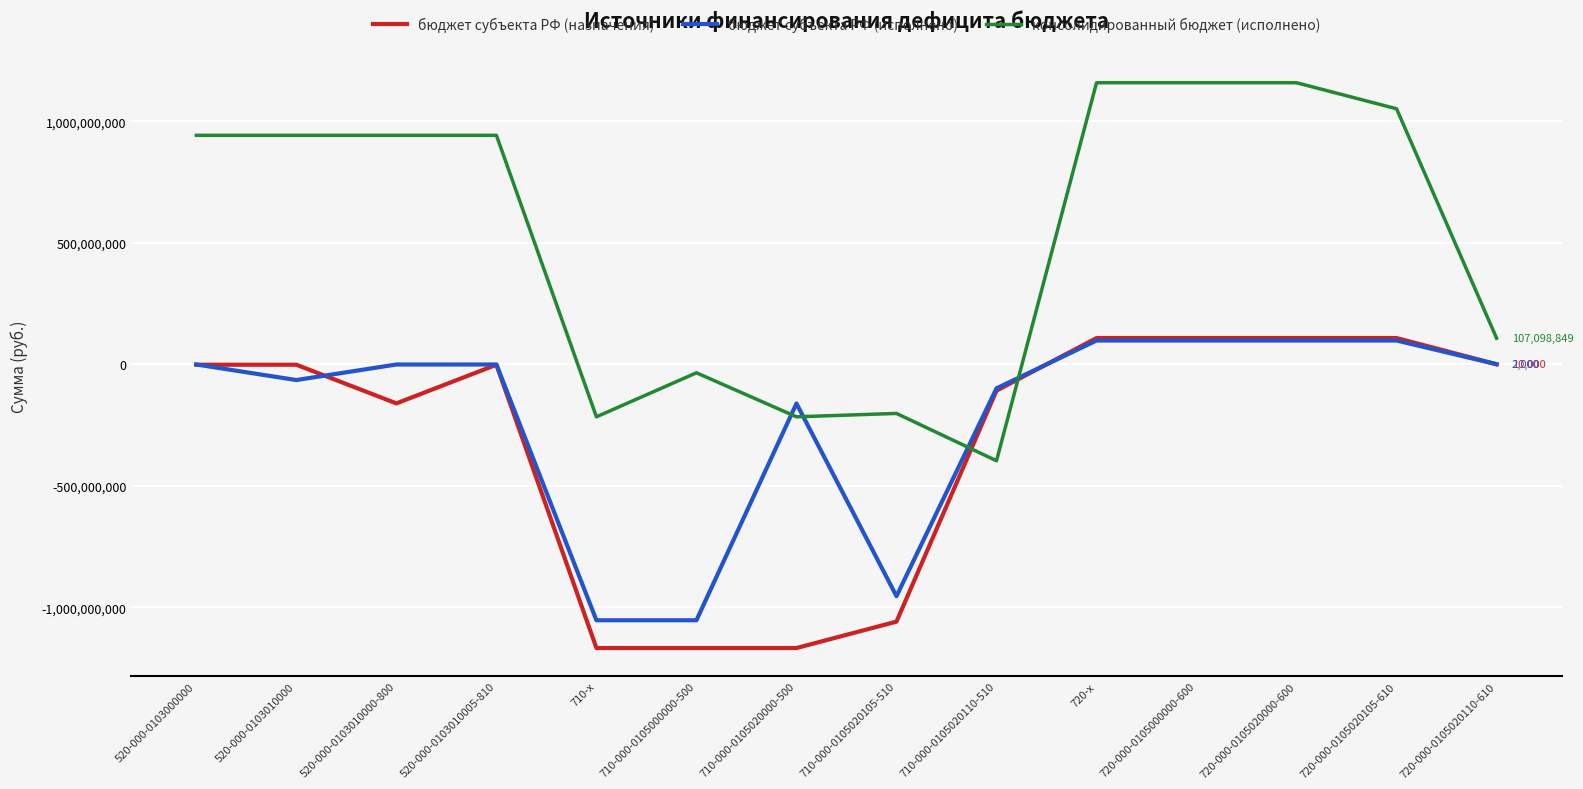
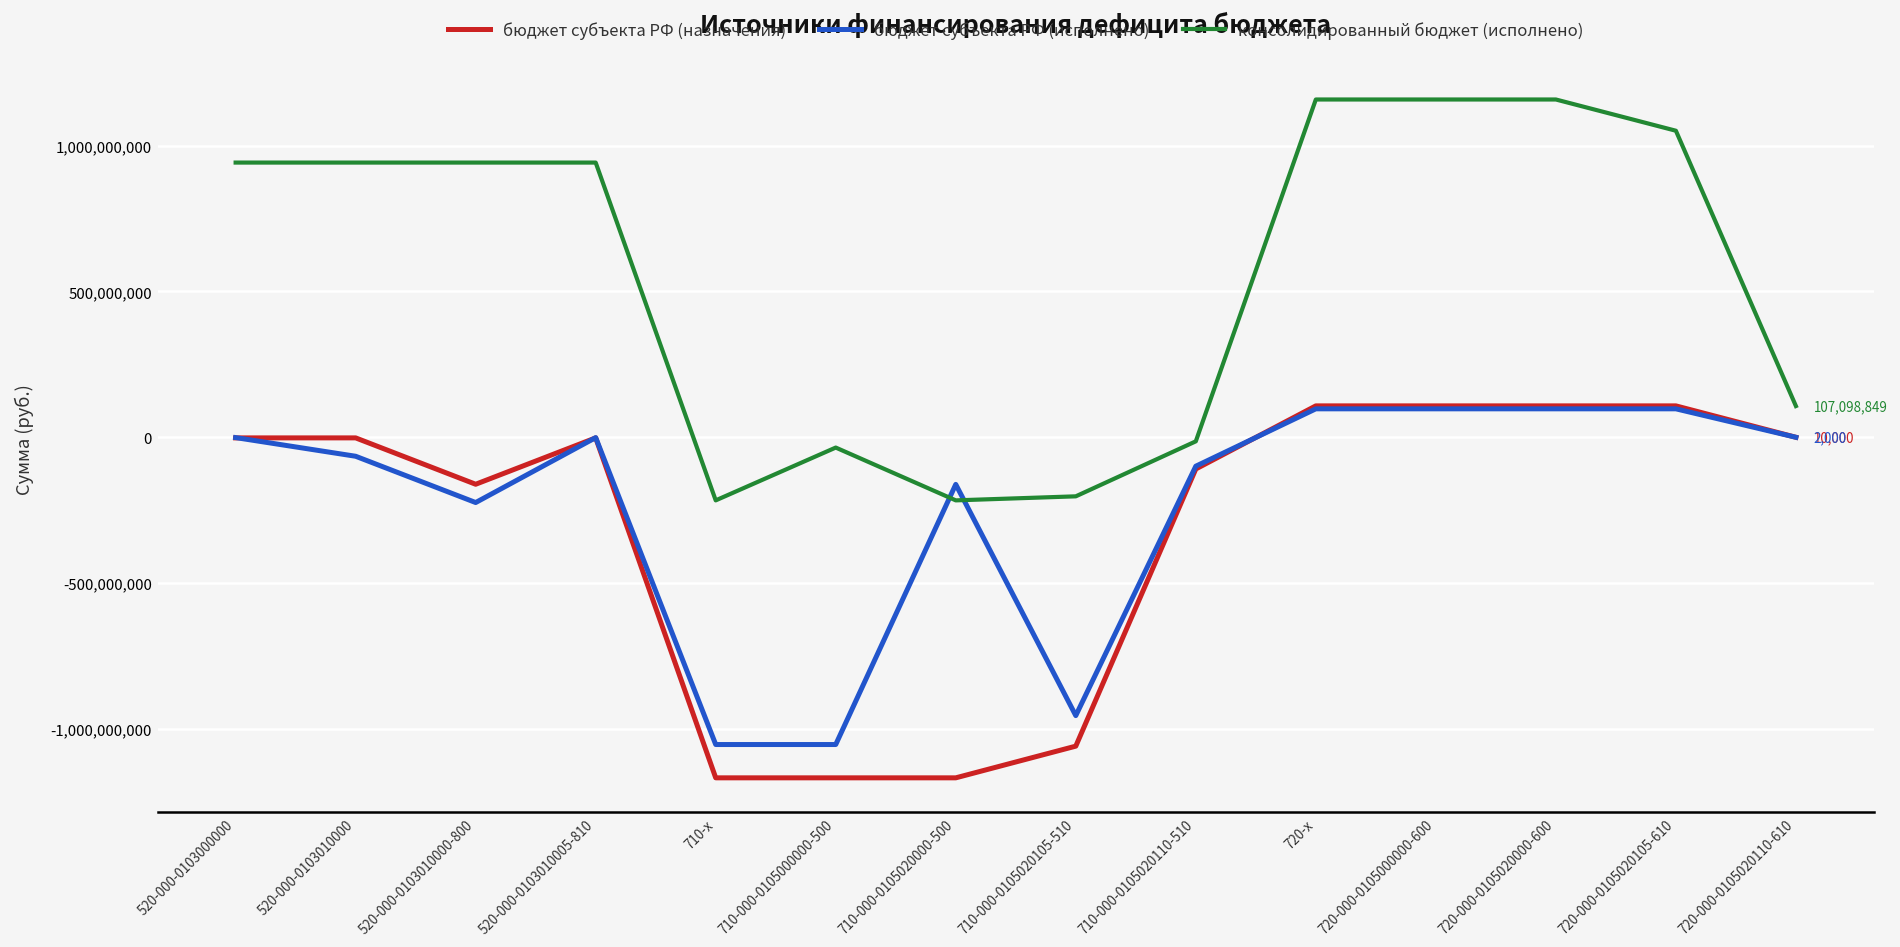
бюджет субъекта РФ (исполнено), 520-000-0103010000-800: 0 -> -220,000,000
консолидированный бюджет (исполнено), 710-000-0105020110-510: -400,000,000 -> -10,000,000
